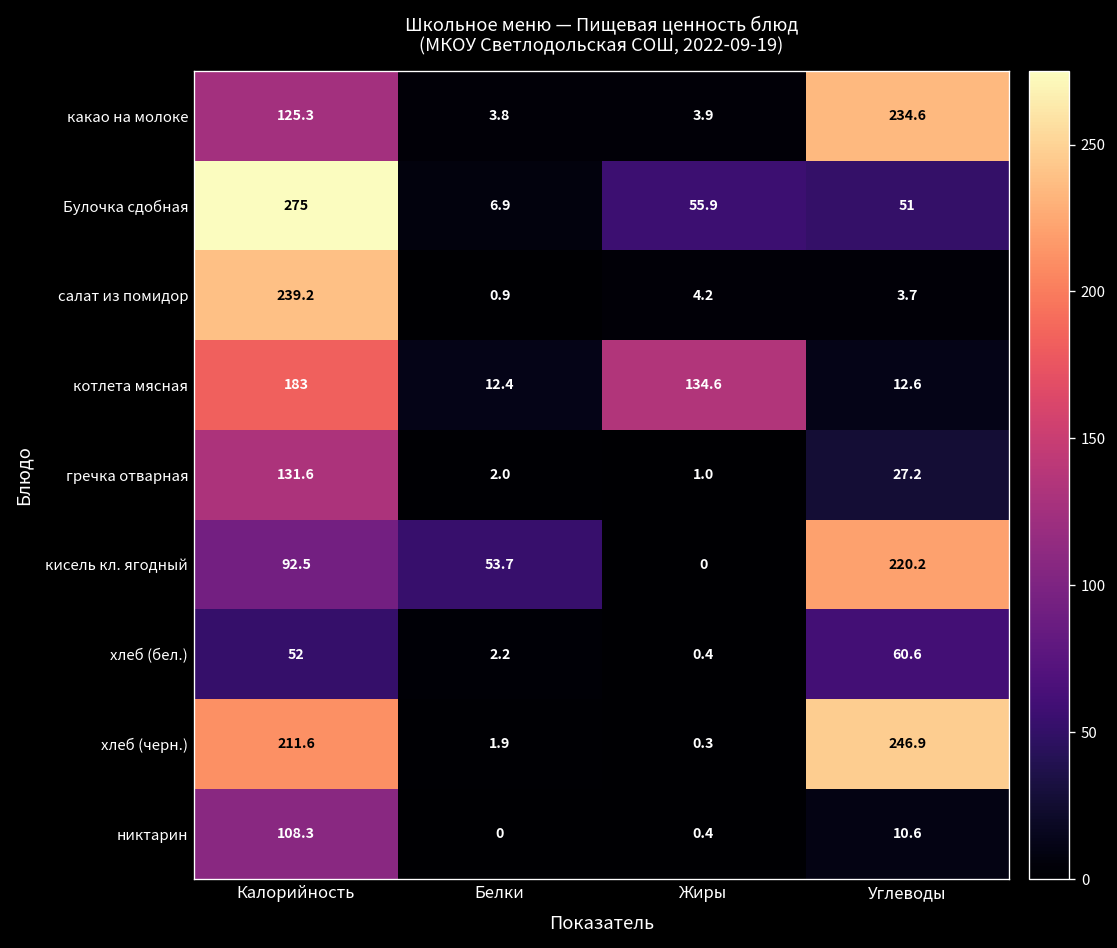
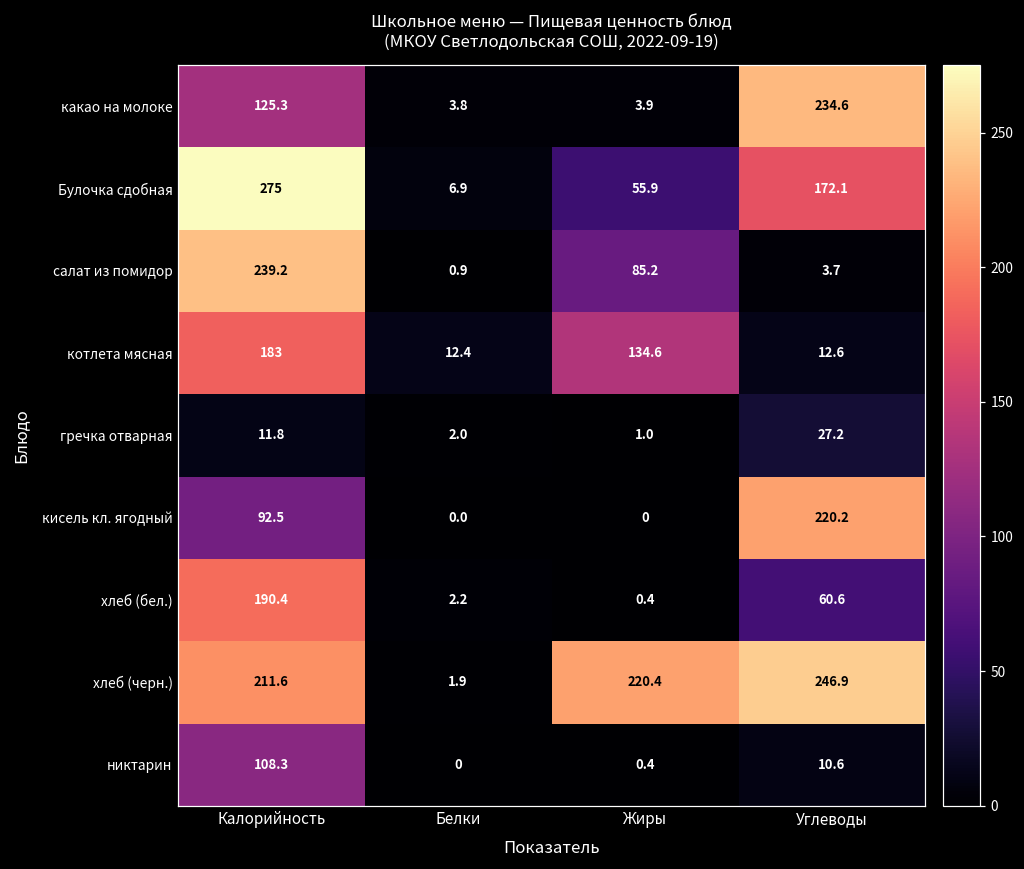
Булочка сдобная, Углеводы: 51 -> 172.1
салат из помидор, Жиры: 4.2 -> 85.2
гречка отварная, Калорийность: 131.6 -> 11.8
кисель кл. ягодный, Белки: 53.7 -> 0.0
хлеб (бел.), Калорийность: 52 -> 190.4
хлеб (черн.), Жиры: 0.3 -> 220.4
